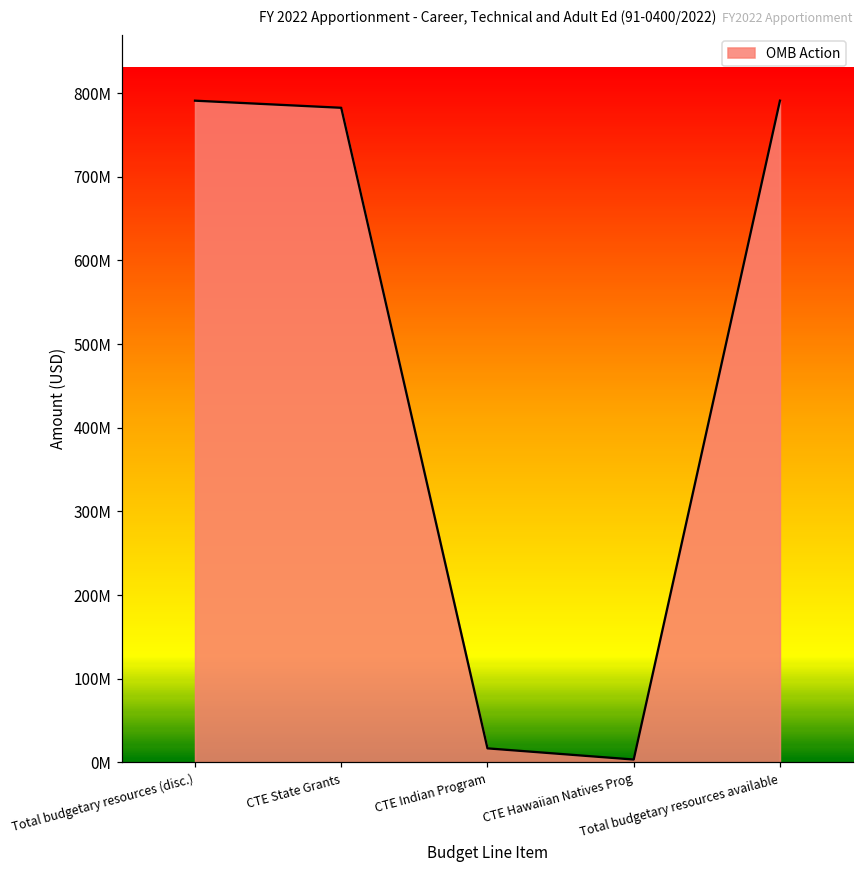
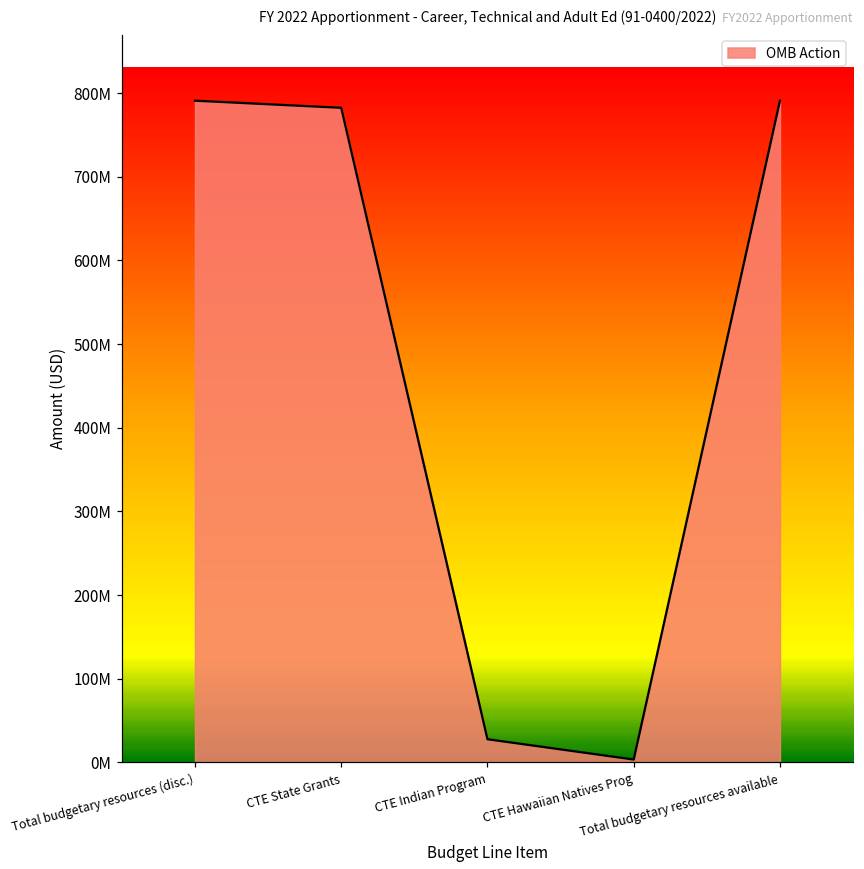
CTE Indian Program: 20000000 -> 30000000
